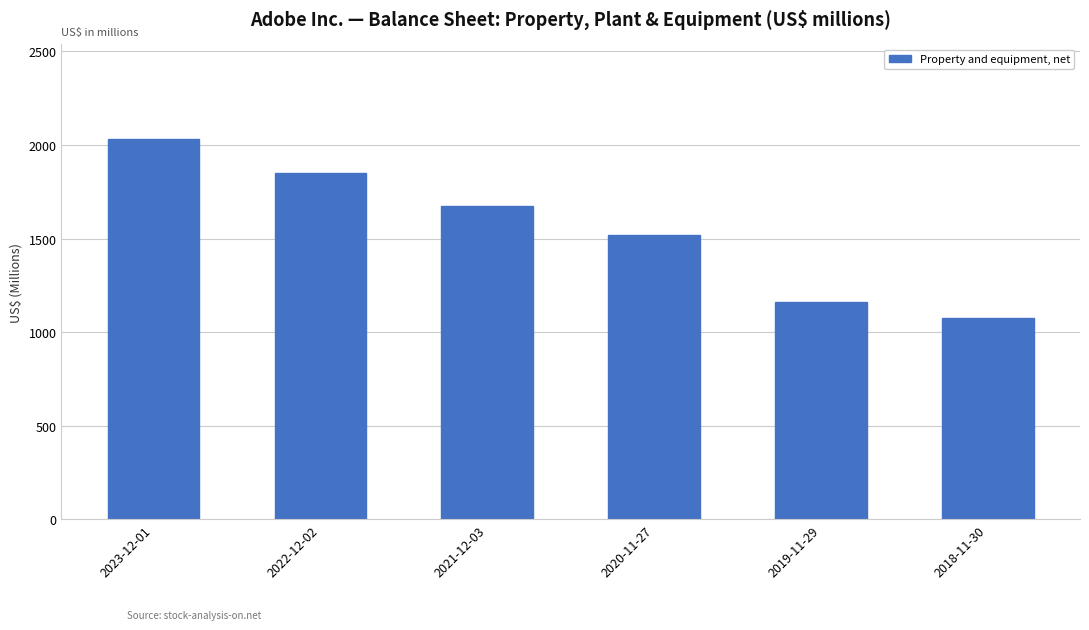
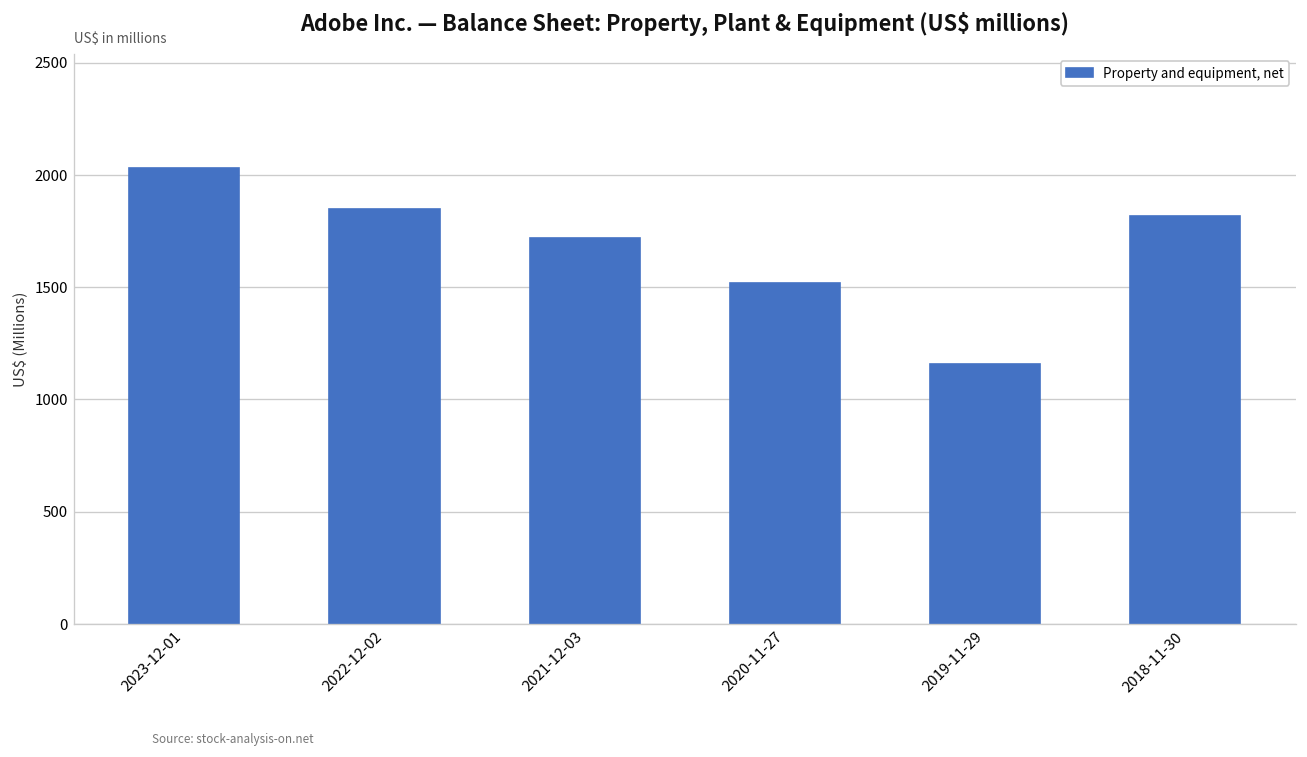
2021-12-03: 1670 -> 1720
2018-11-30: 1080 -> 1820
